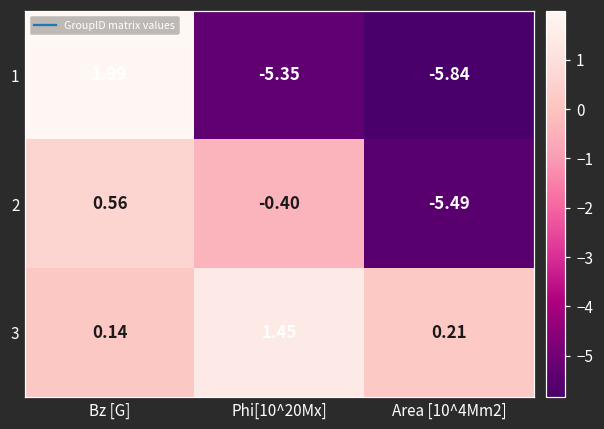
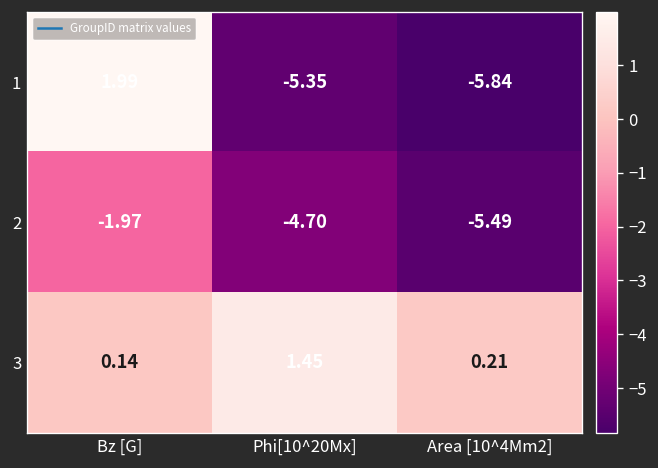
2, Bz [G]: 0.56 -> -1.97
2, Phi[10^20Mx]: -0.40 -> -4.70
